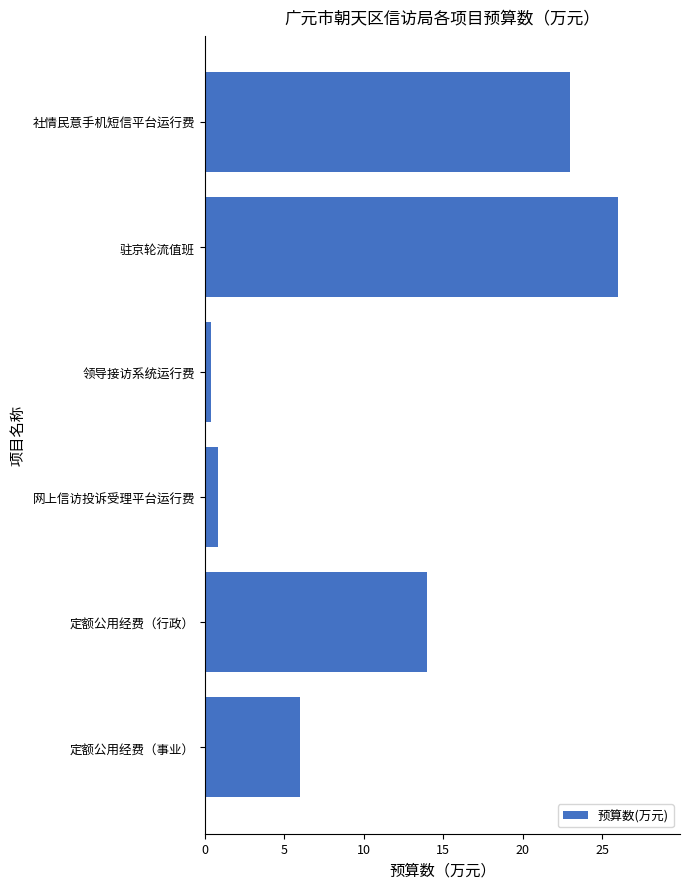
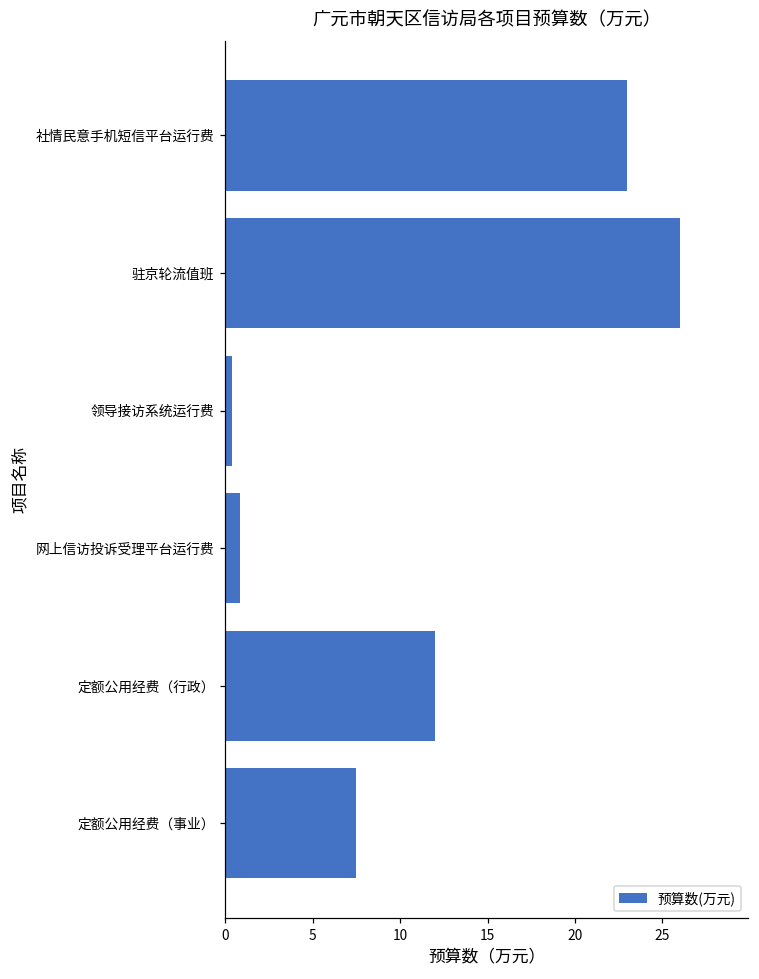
定额公用经费（行政）: 14 -> 12
定额公用经费（事业）: 6.0 -> 7.5
